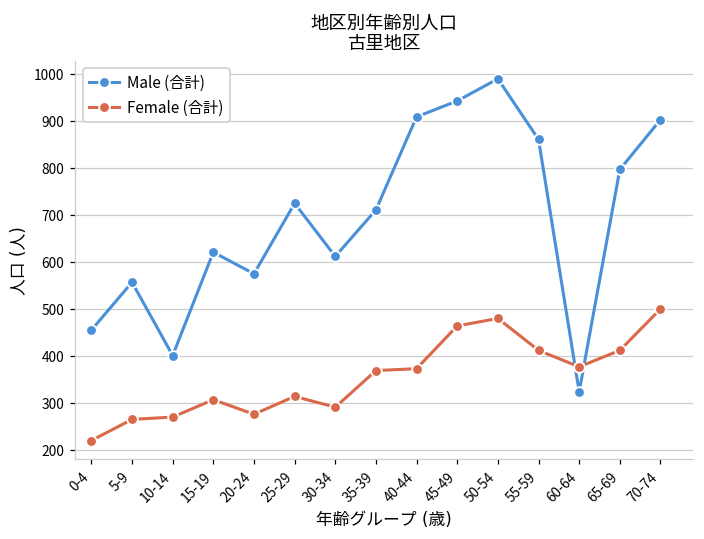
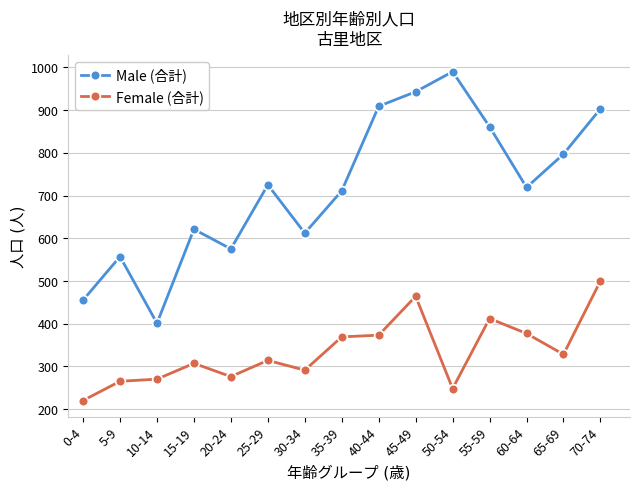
Female (合計), 50-54: 480 -> 250
Male (合計), 60-64: 320 -> 720
Female (合計), 65-69: 410 -> 330
